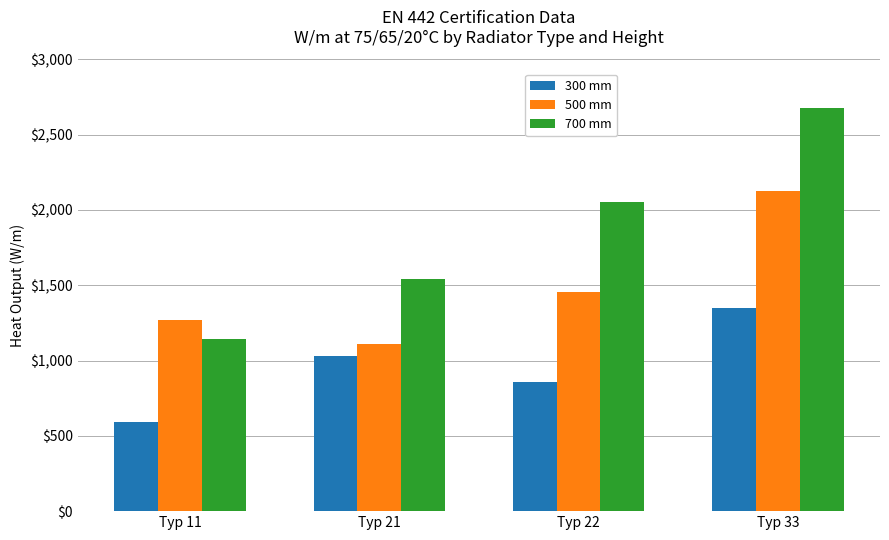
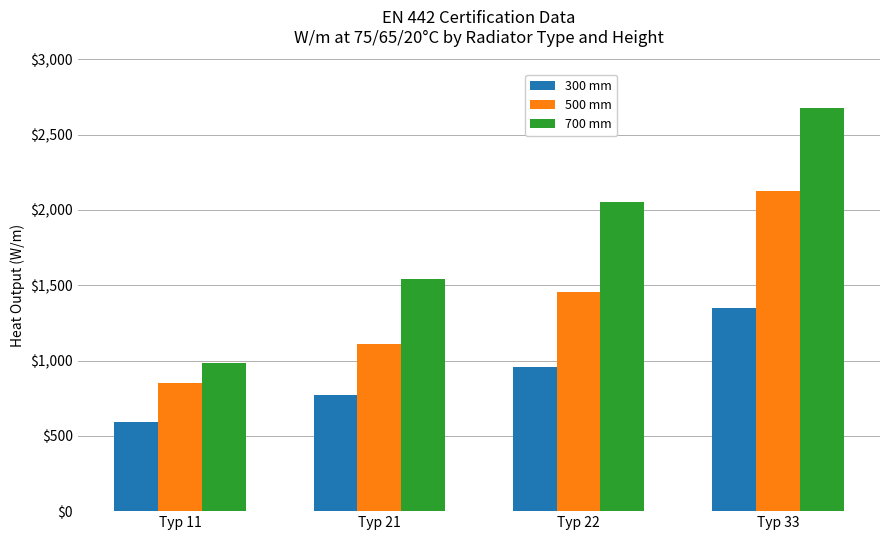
500 mm, Typ 11: $1,270 -> $850
700 mm, Typ 11: $1,140 -> $980
300 mm, Typ 21: $1,030 -> $770
300 mm, Typ 22: $860 -> $960
